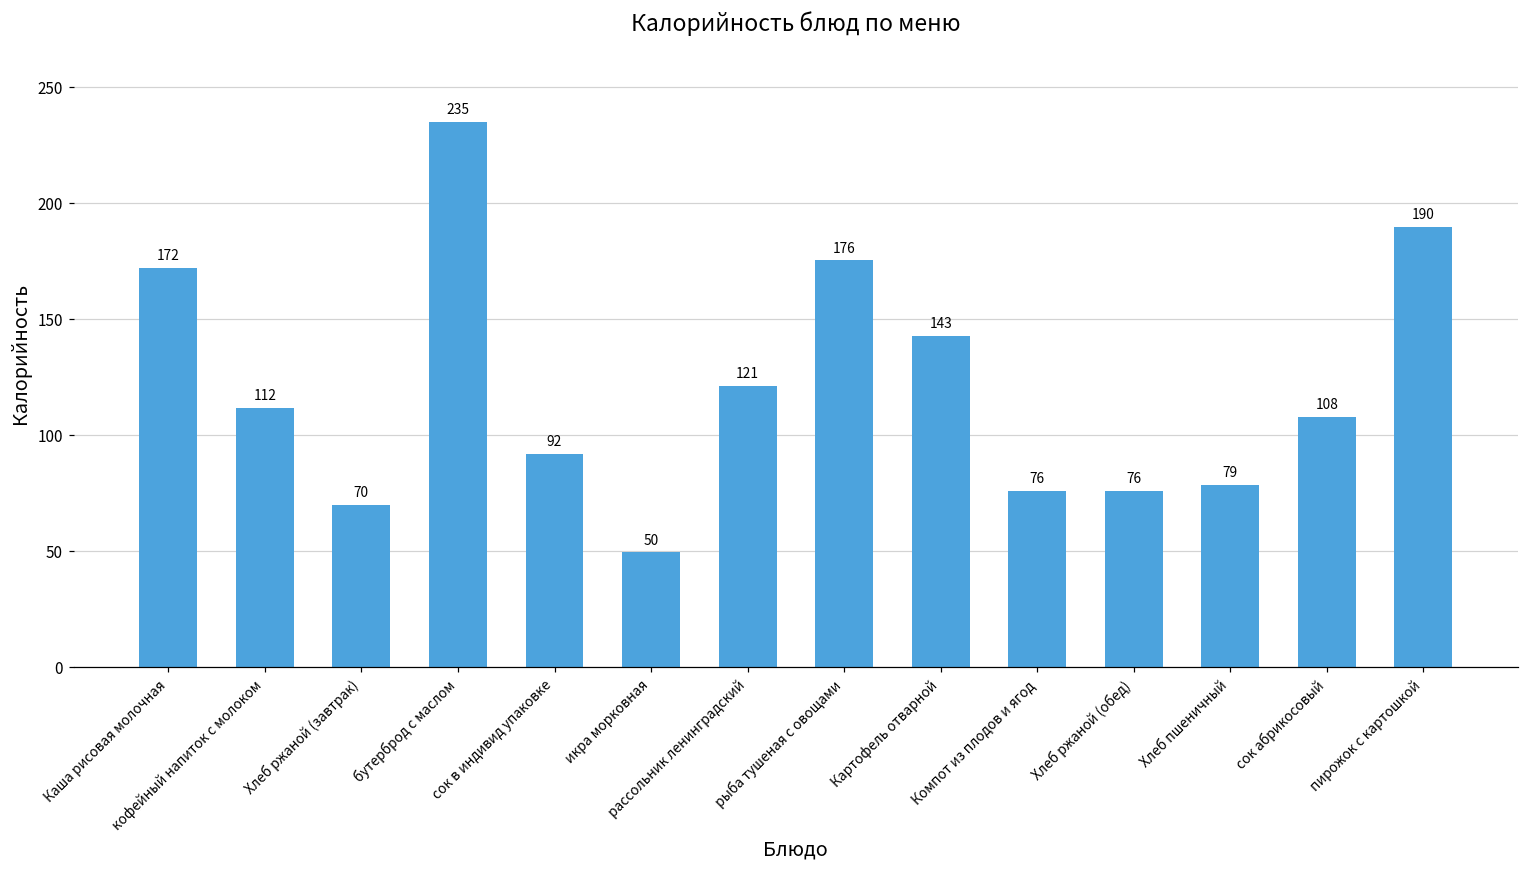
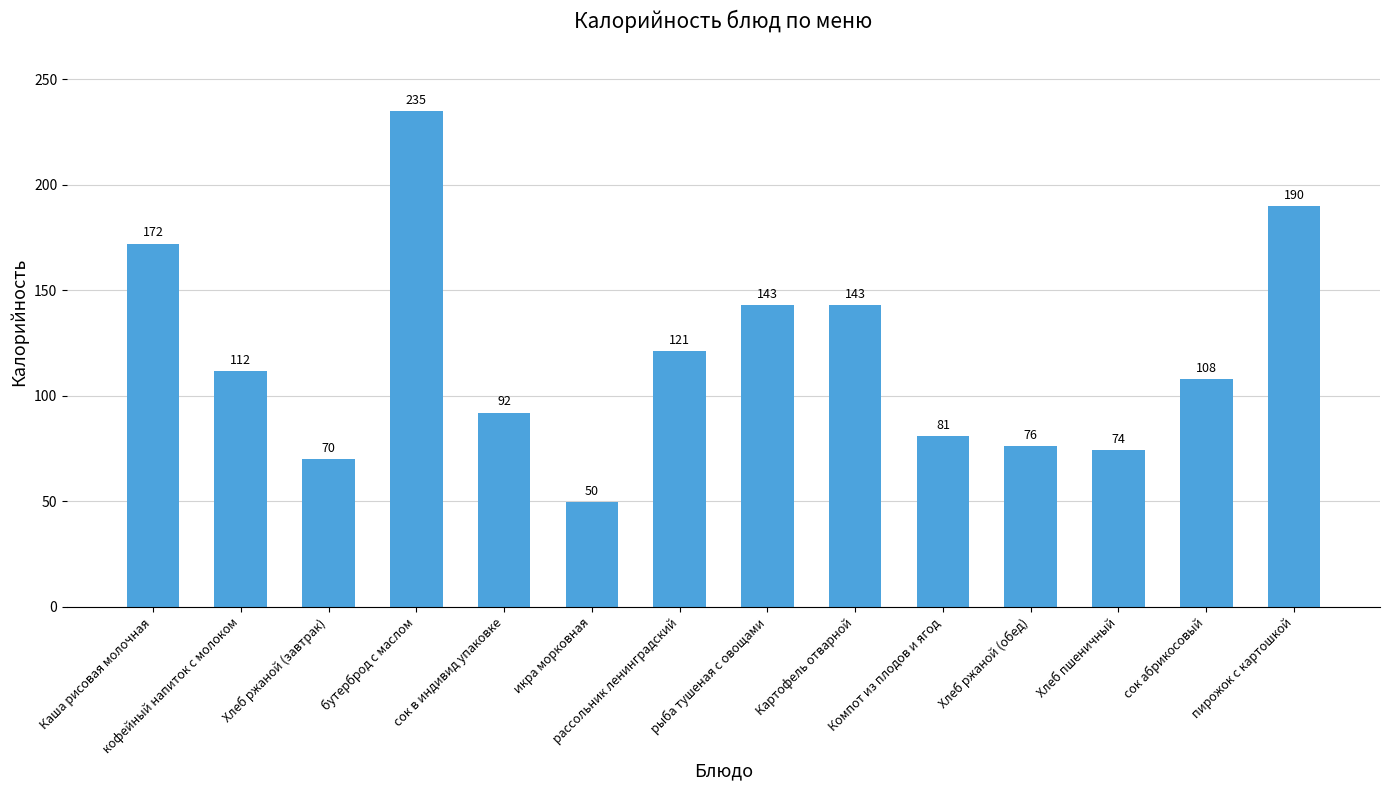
рыба тушеная с овощами: 176 -> 143
Компот из плодов и ягод: 76 -> 81
Хлеб пшеничный: 79 -> 74
